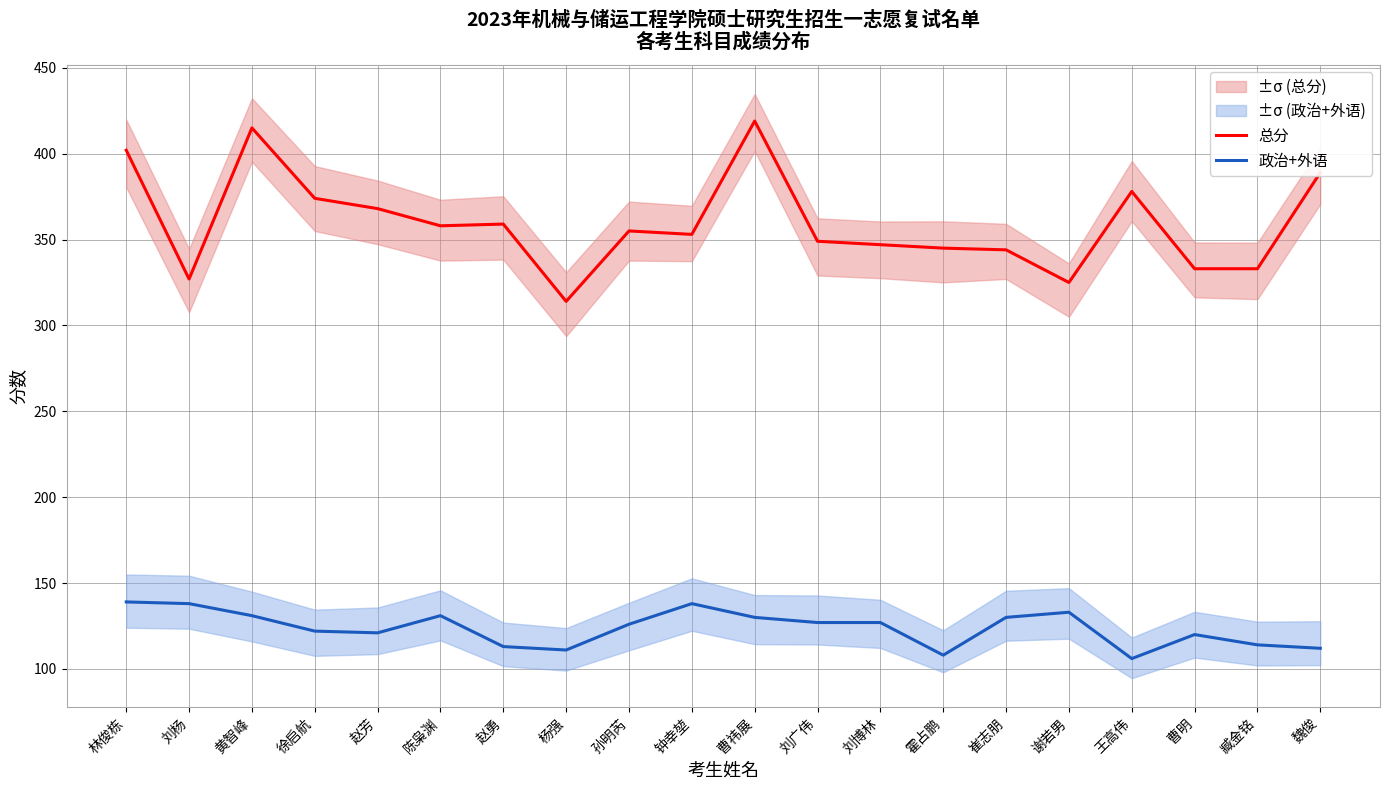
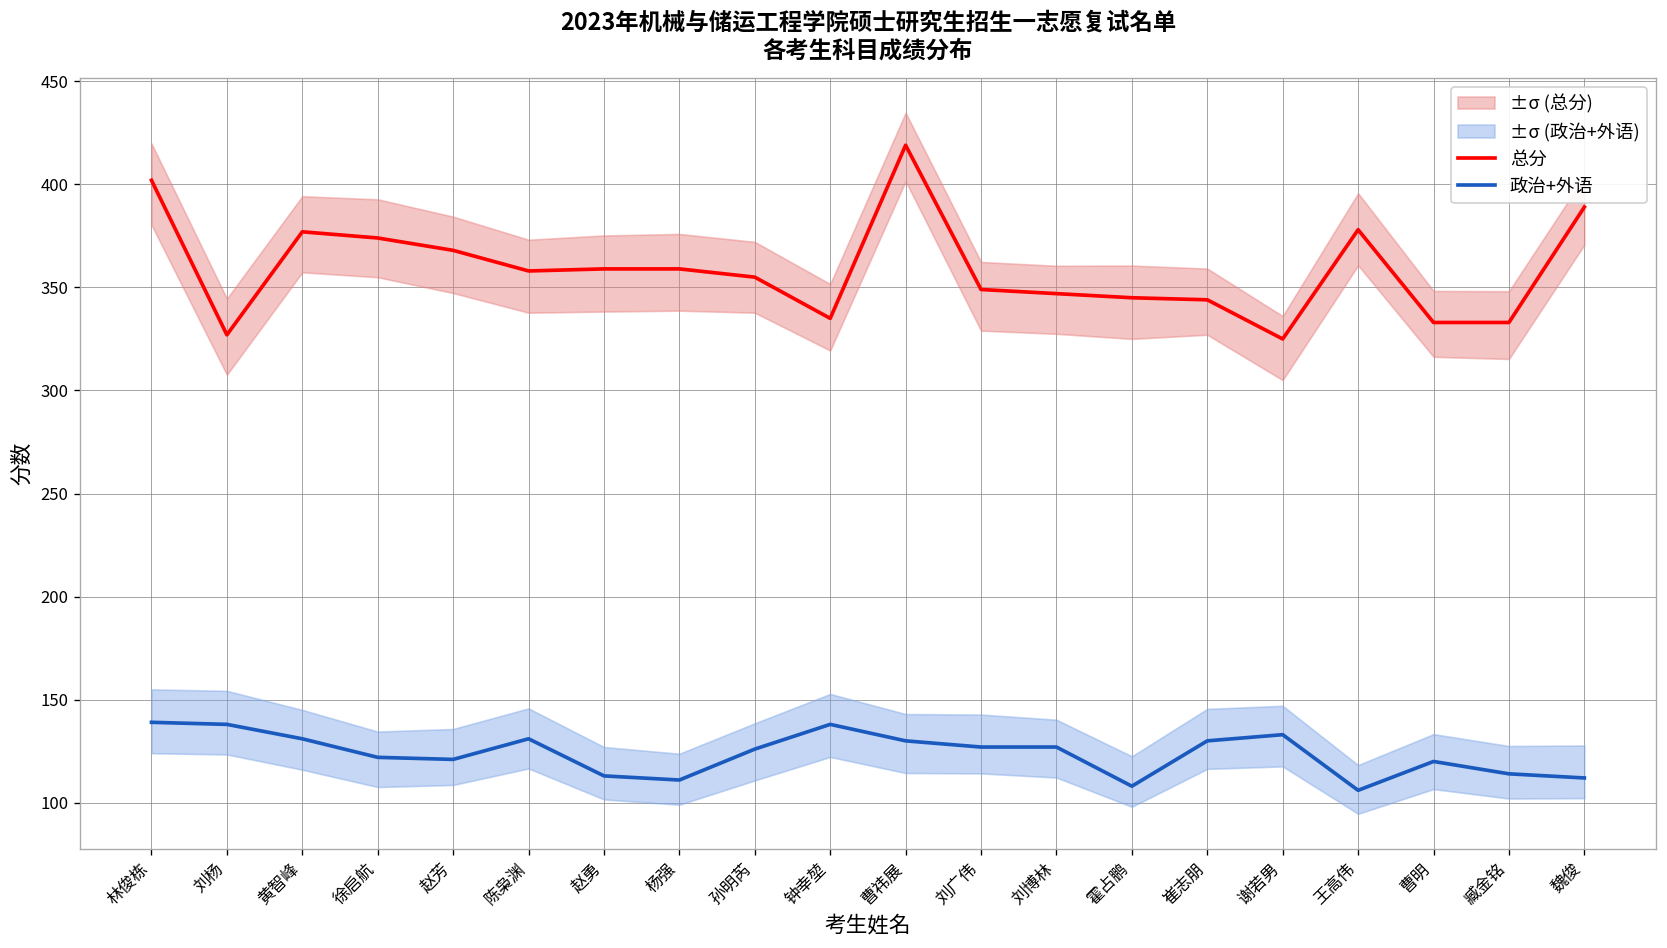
总分, 黄智峰: 415 -> 377
总分, 杨强: 314 -> 359
总分, 钟幸堃: 353 -> 335
